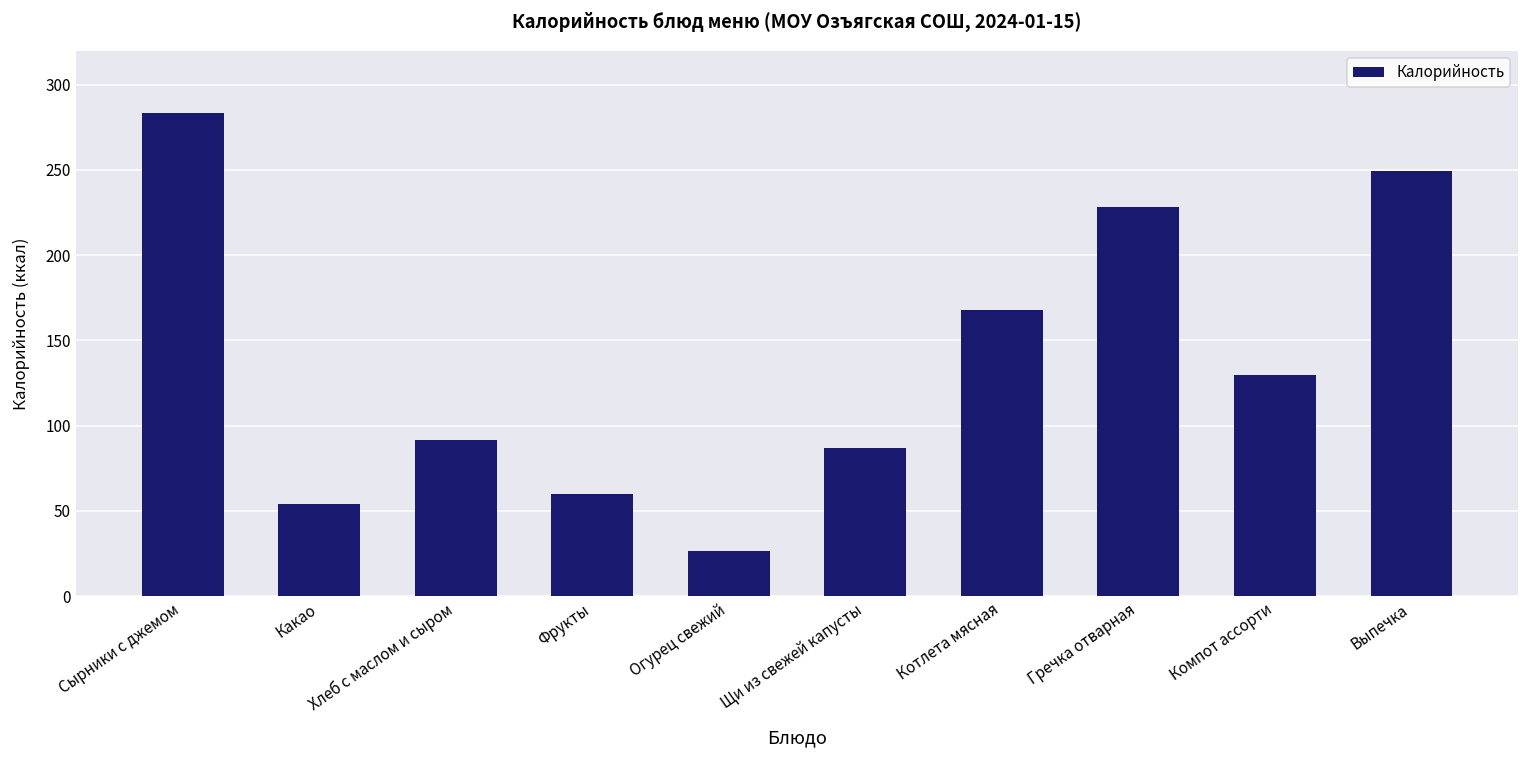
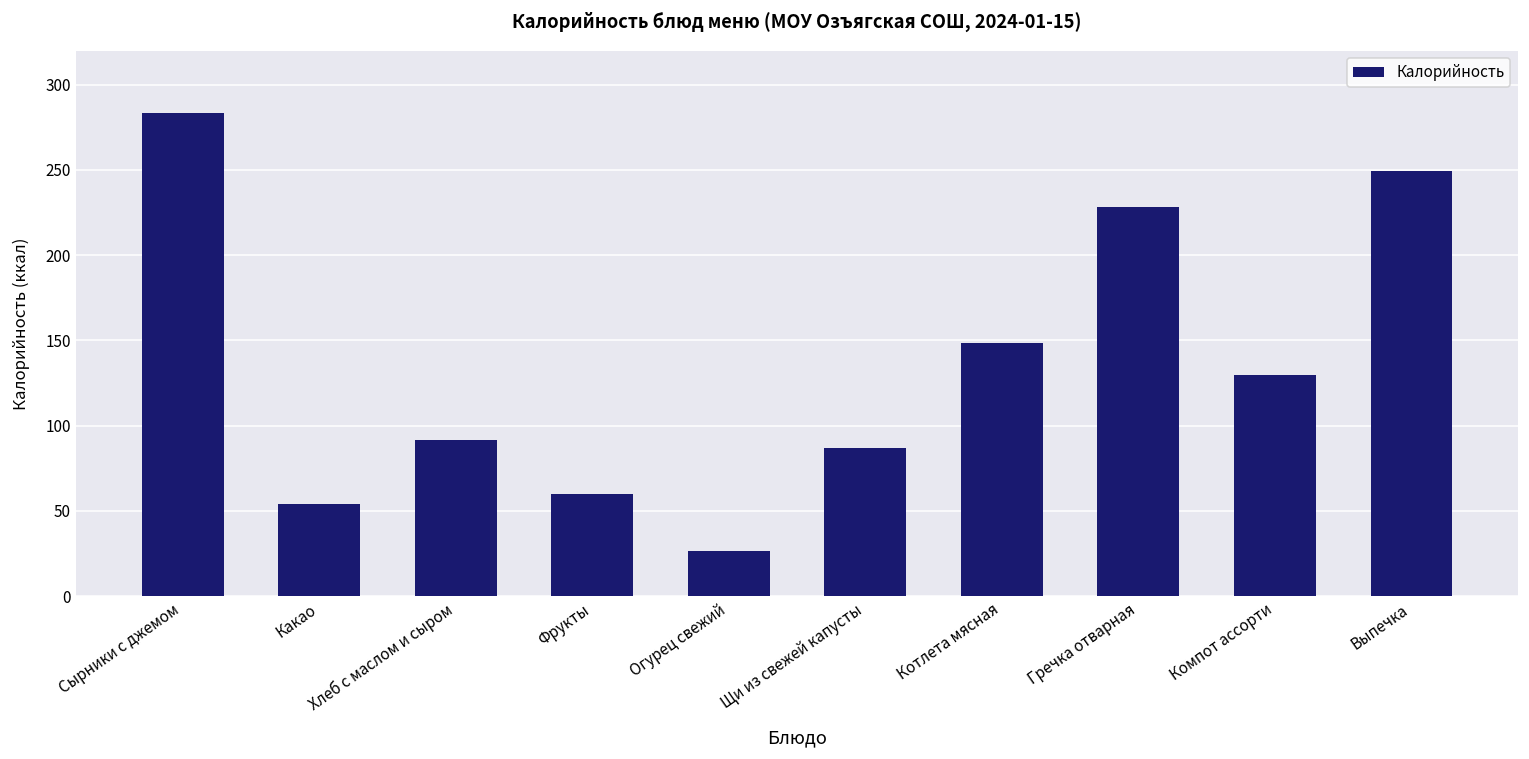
Котлета мясная: 168 -> 148
